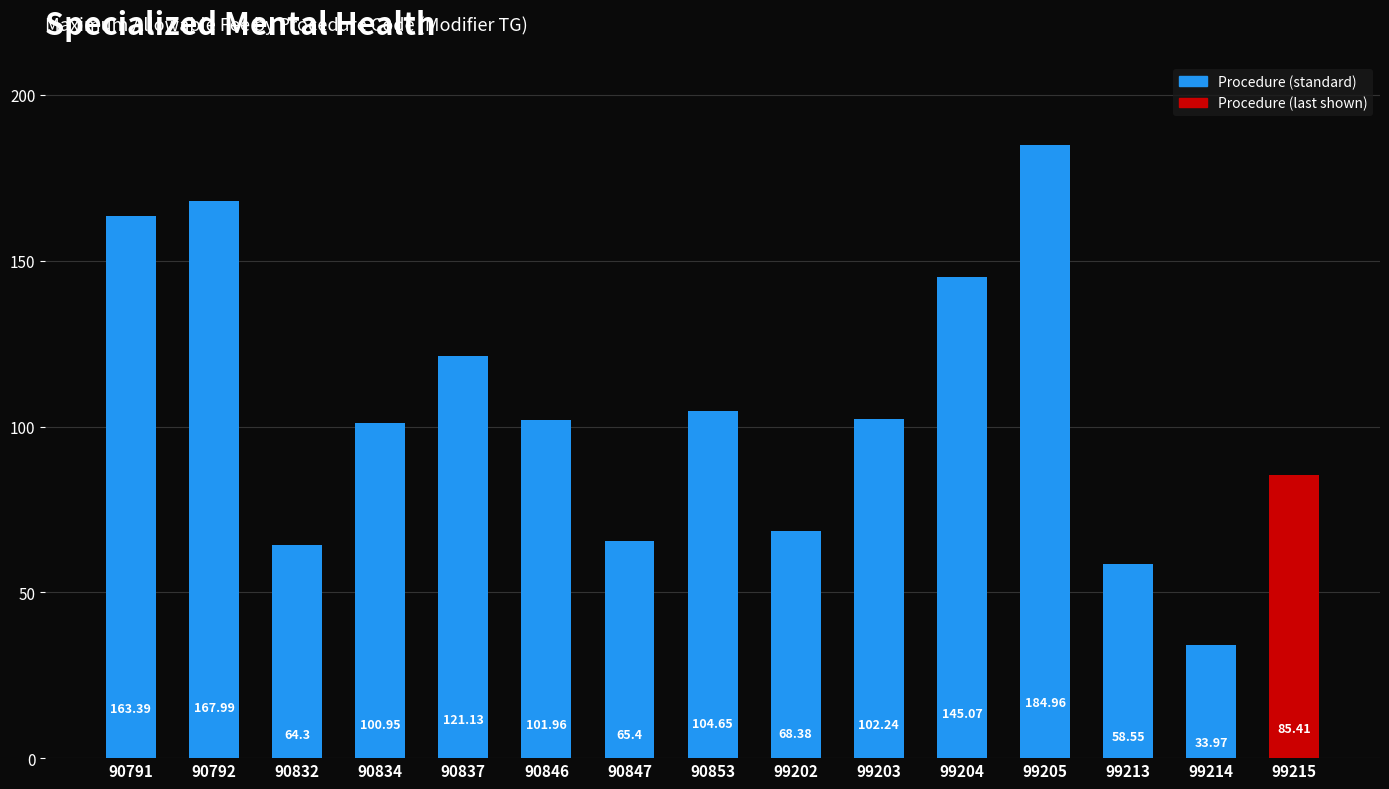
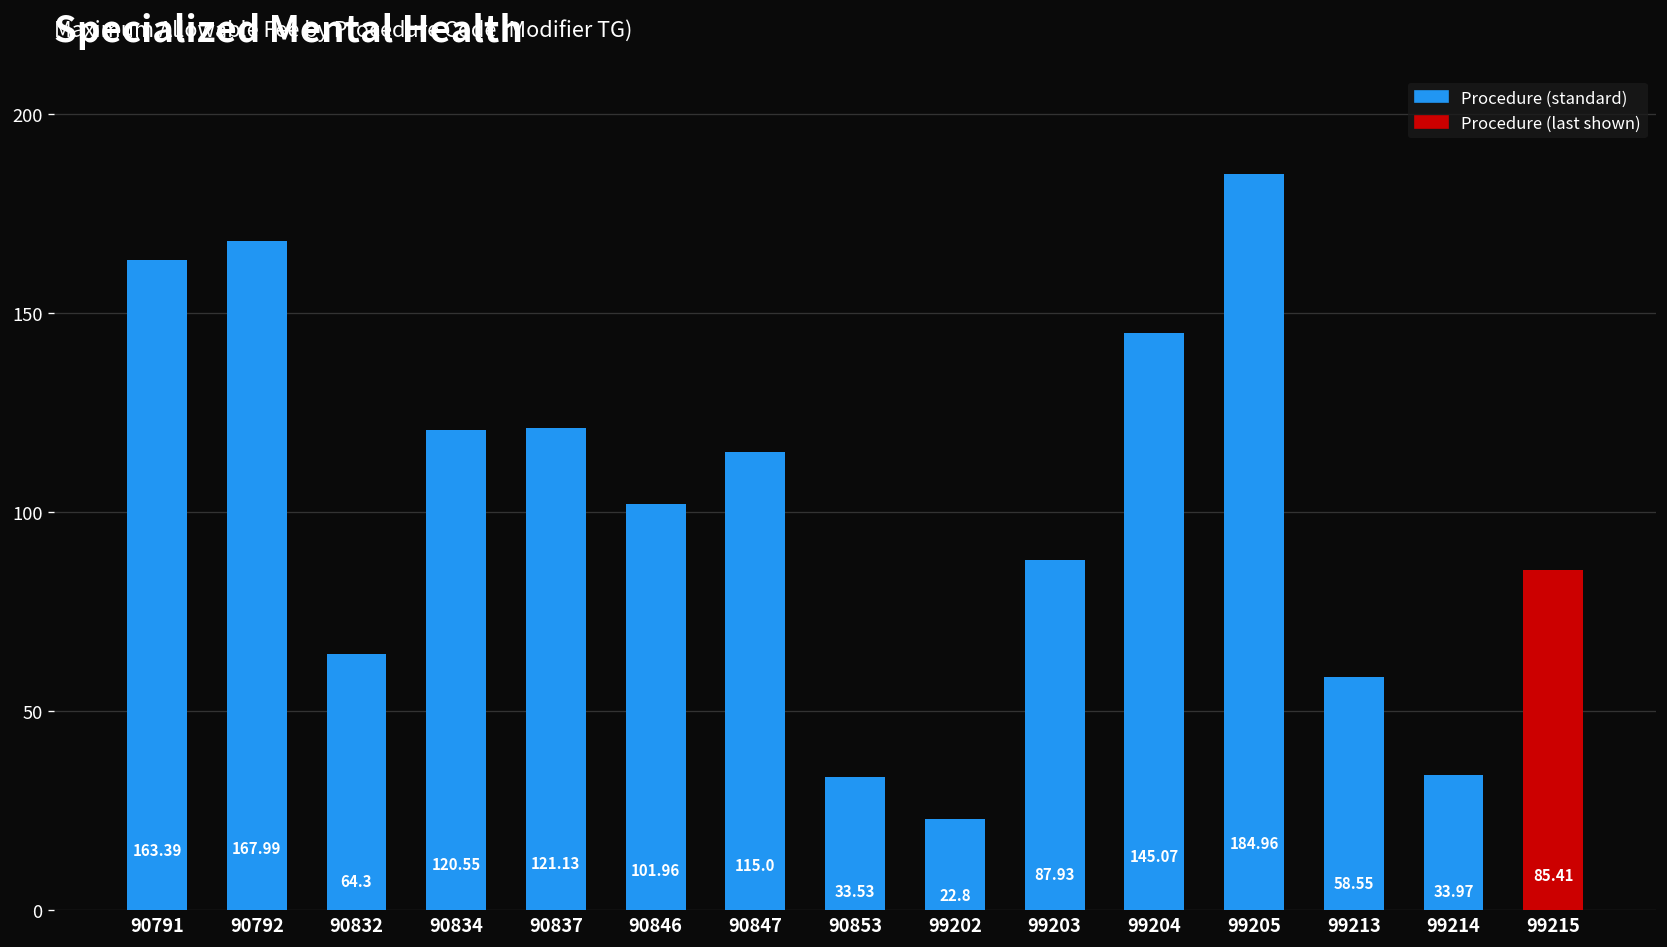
90834: 100.95 -> 120.55
90847: 65.4 -> 115.0
90853: 104.65 -> 33.53
99202: 68.38 -> 22.8
99203: 102.24 -> 87.93
